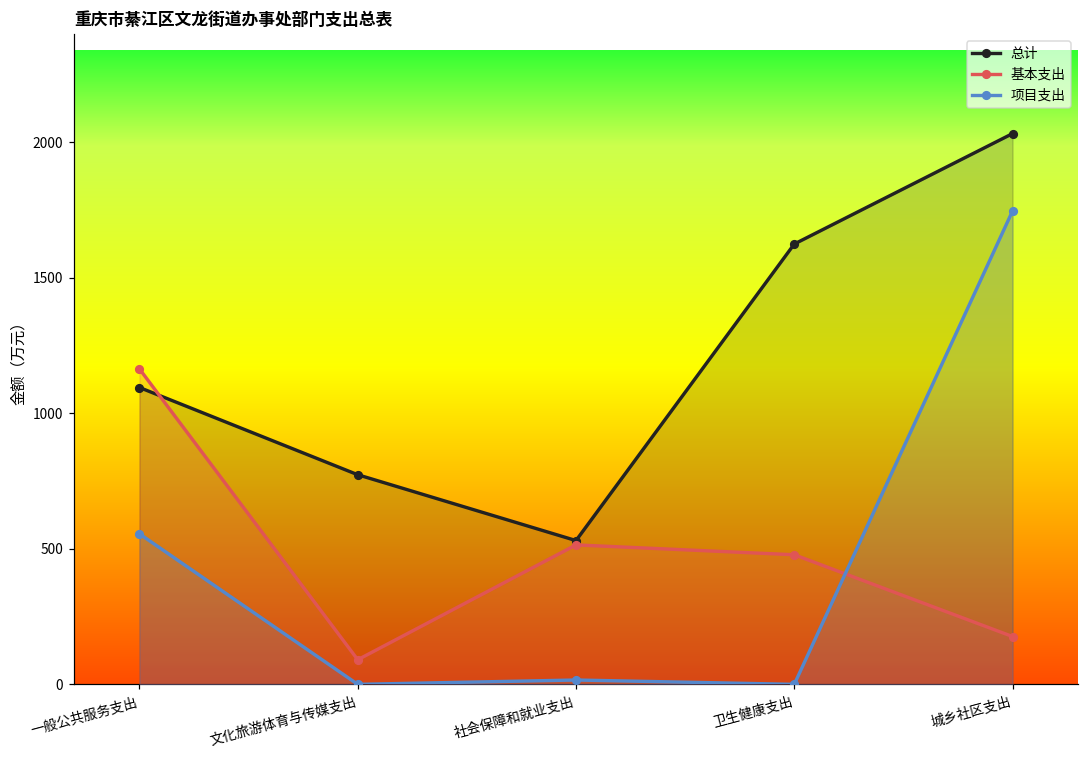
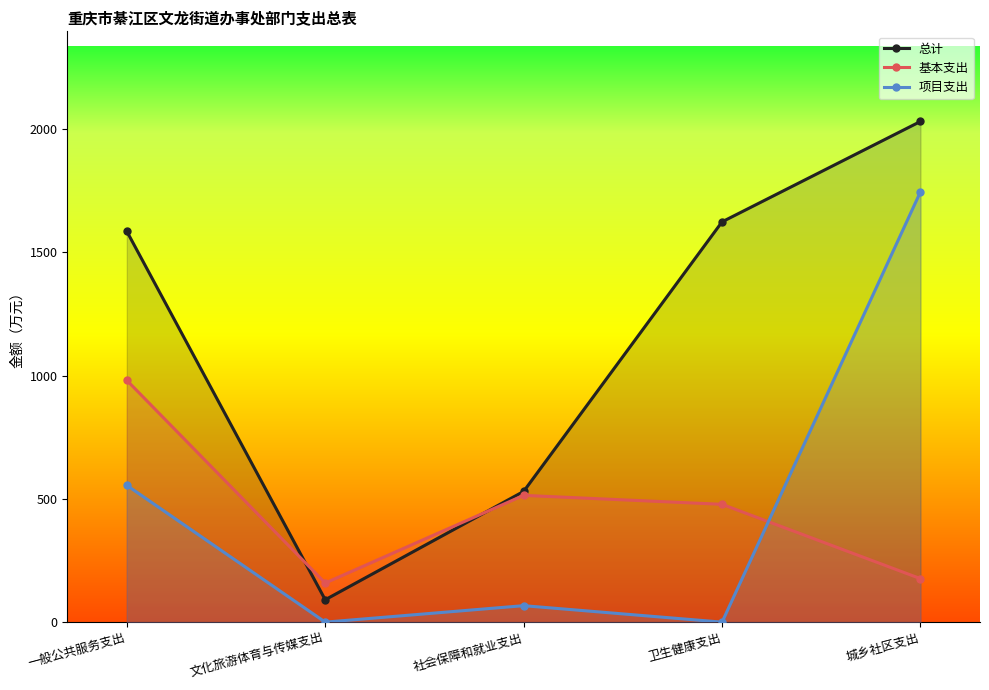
总计, 一般公共服务支出: 1090 -> 1590
基本支出, 一般公共服务支出: 1160 -> 980
总计, 文化旅游体育与传媒支出: 770 -> 90
基本支出, 文化旅游体育与传媒支出: 90 -> 160
项目支出, 社会保障和就业支出: 20 -> 70
